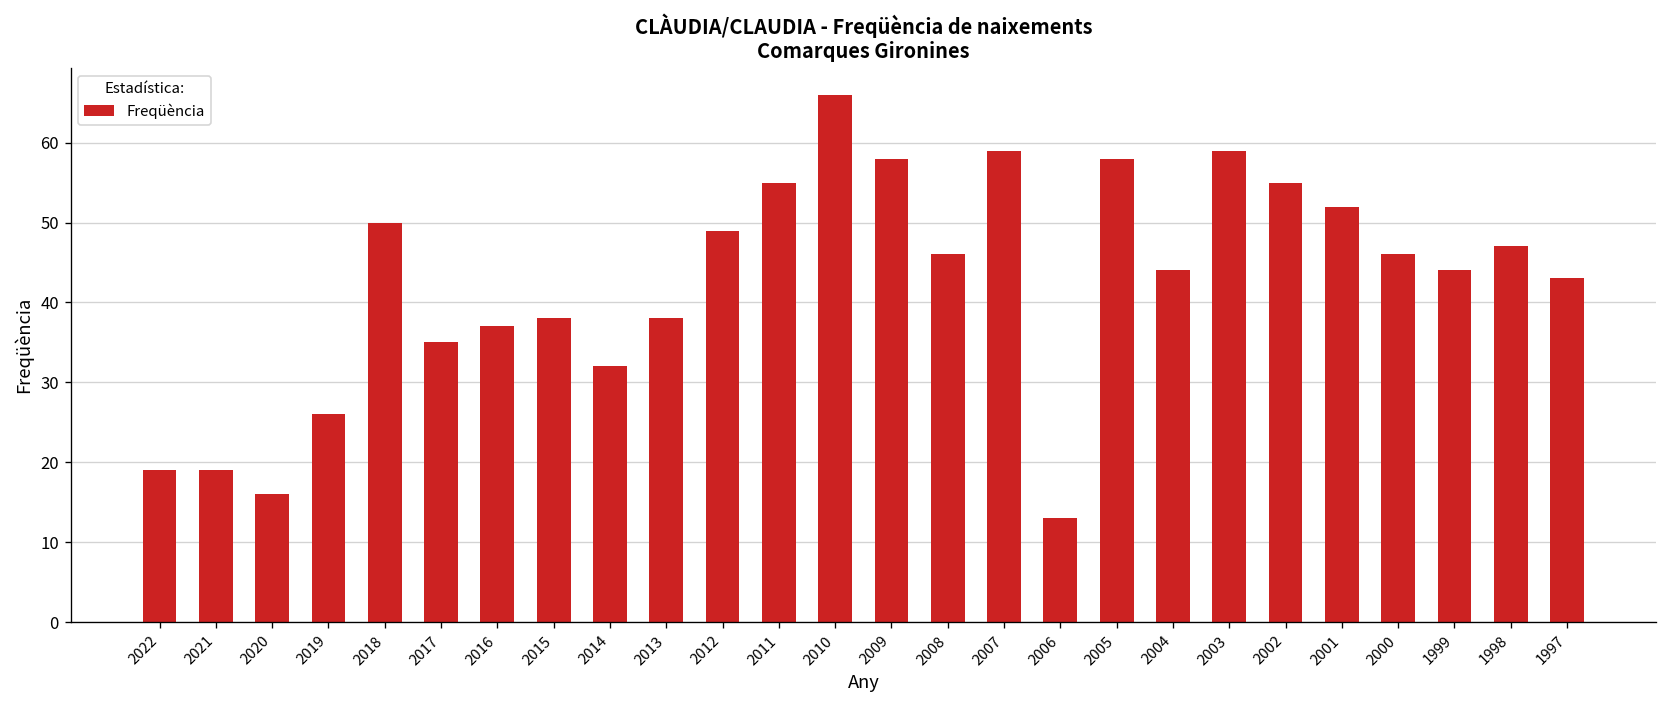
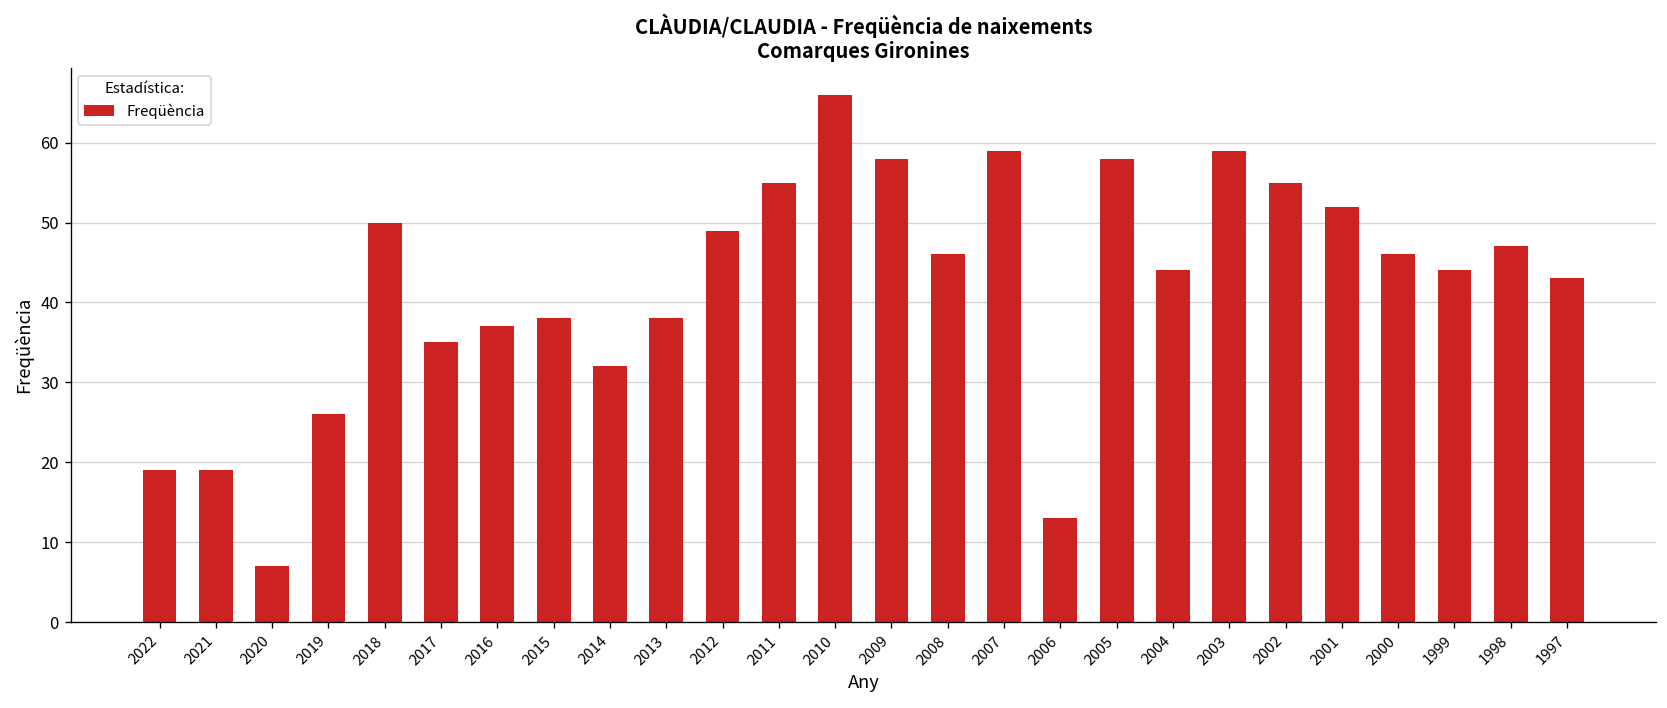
2020: 16 -> 7
